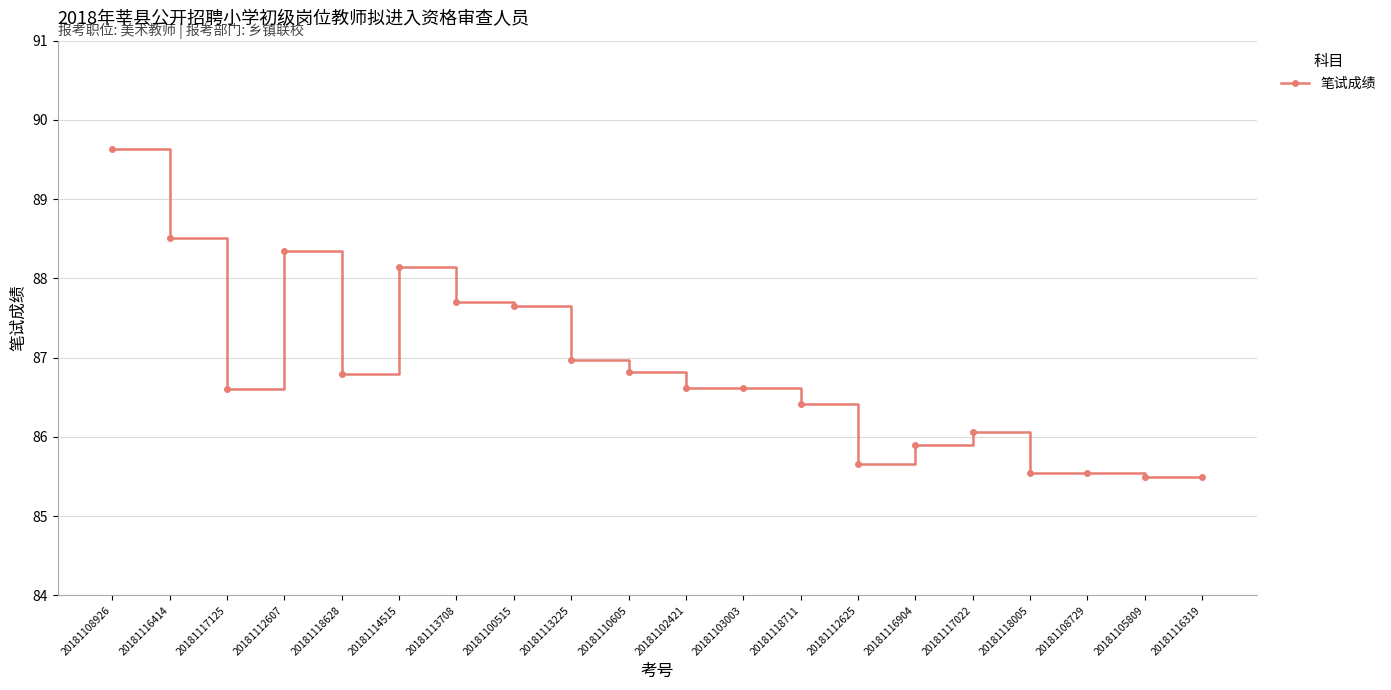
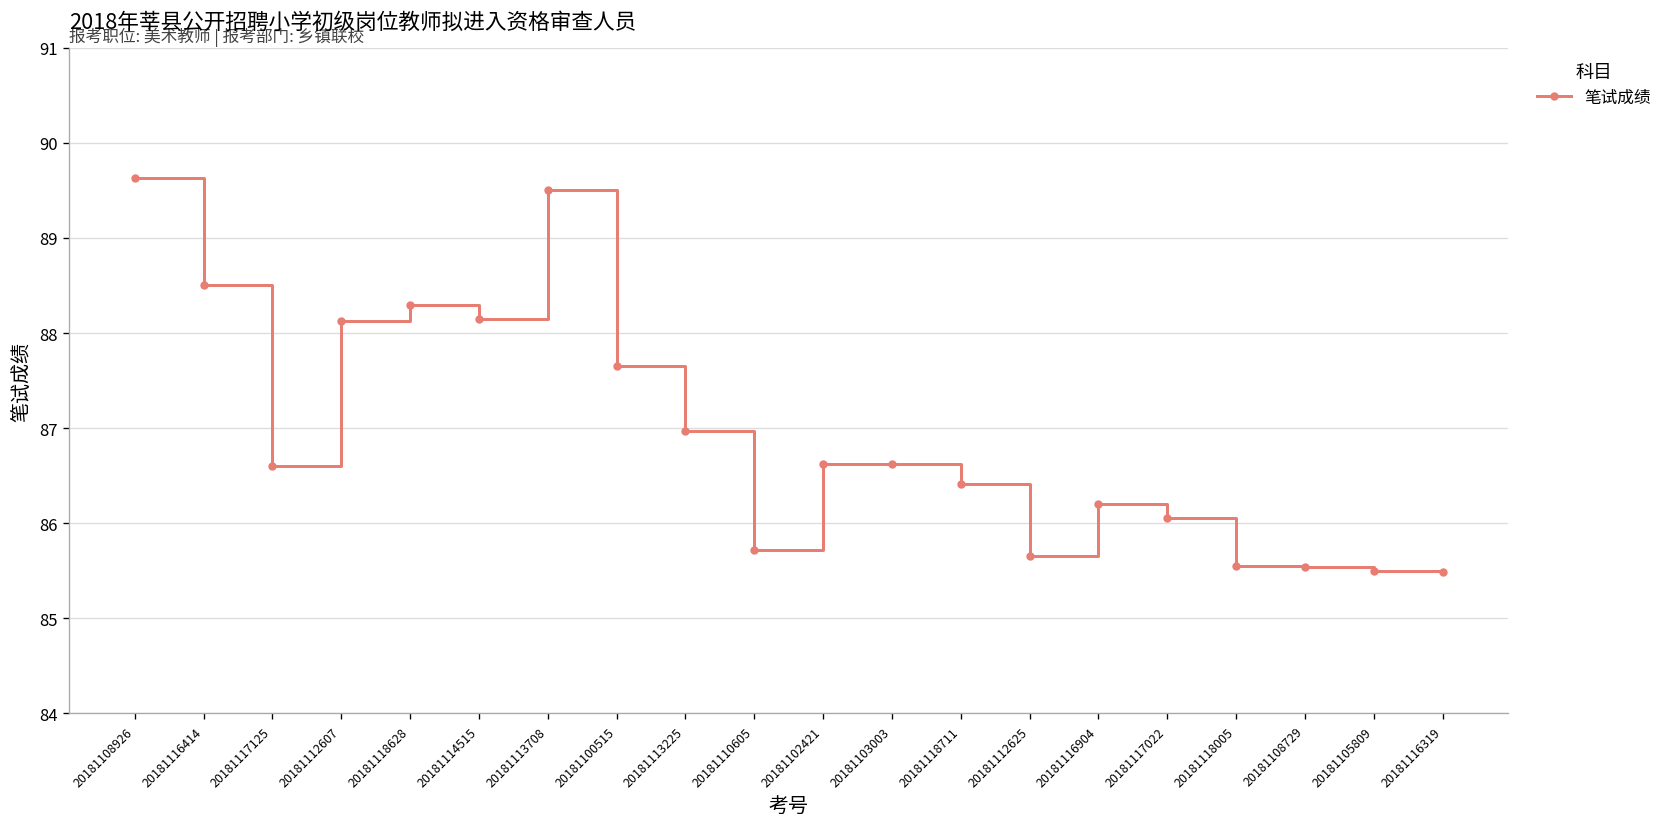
20181112607: 88.3 -> 88.1
20181118628: 86.8 -> 88.3
20181113708: 87.7 -> 89.5
20181110605: 86.8 -> 85.7
20181116904: 85.9 -> 86.2
